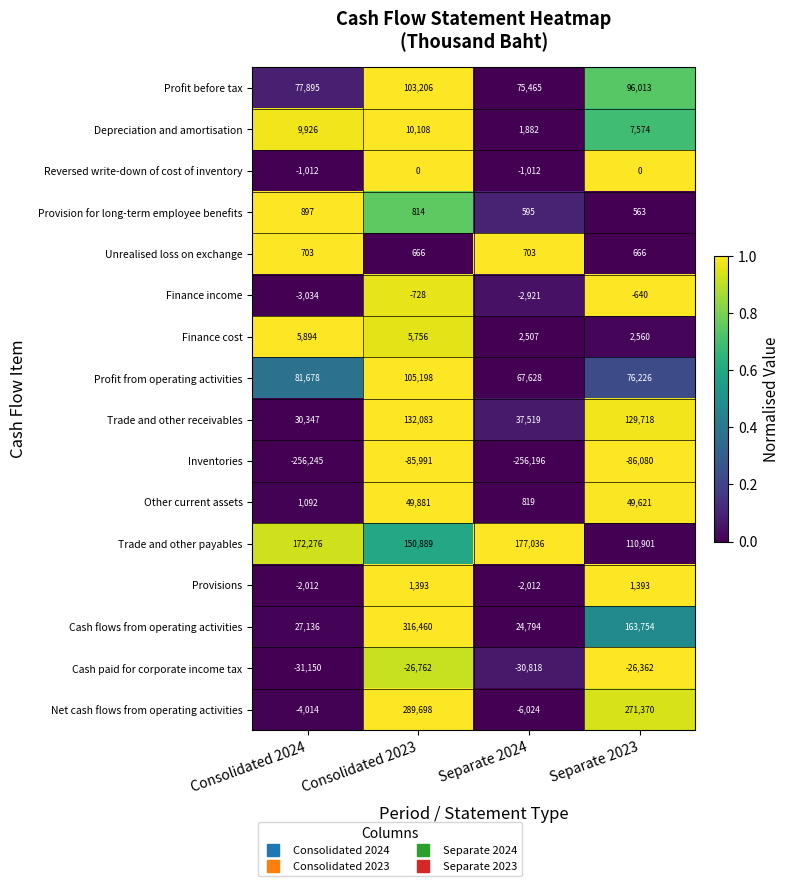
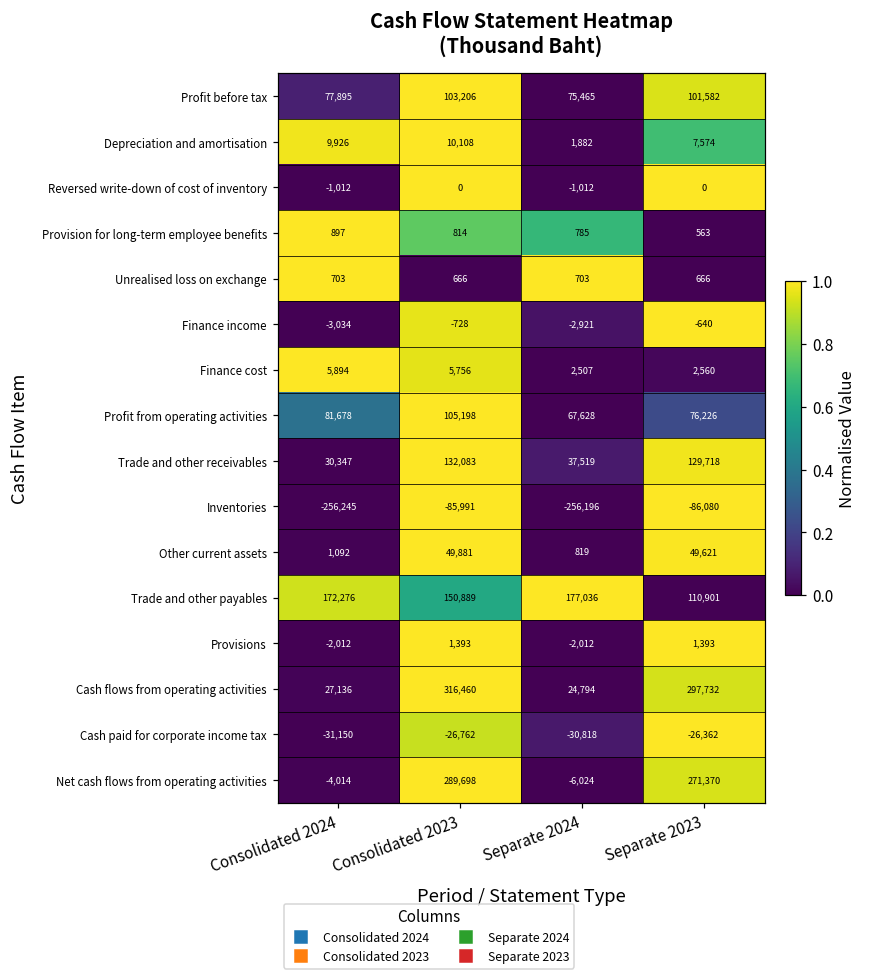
Profit before tax, Separate 2023: 96,013 -> 101,582
Provision for long-term employee benefits, Separate 2024: 595 -> 785
Cash flows from operating activities, Separate 2023: 163,754 -> 297,732
